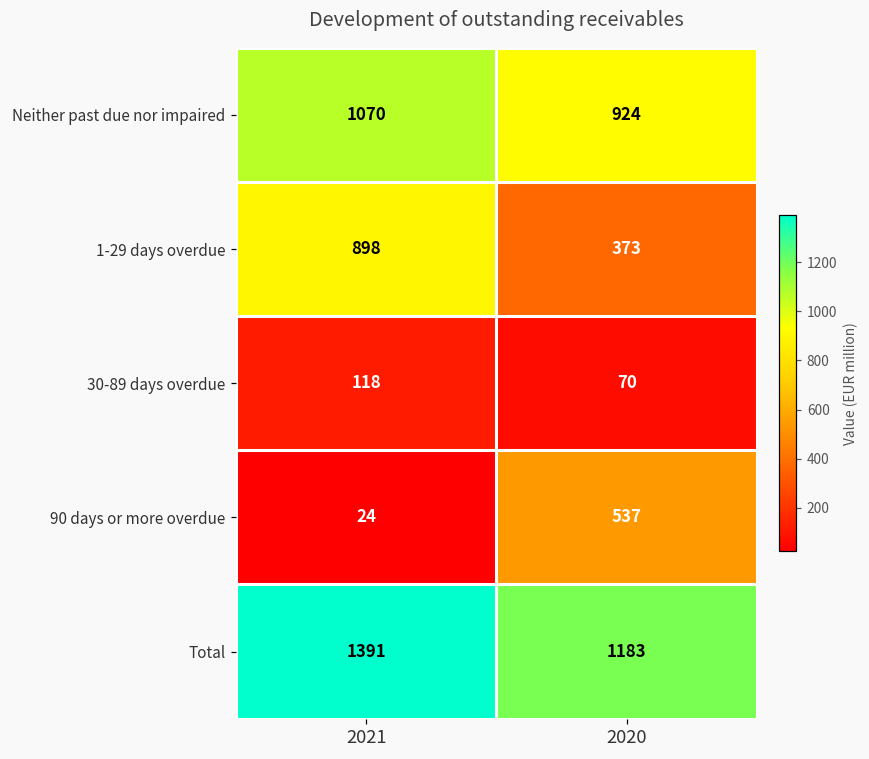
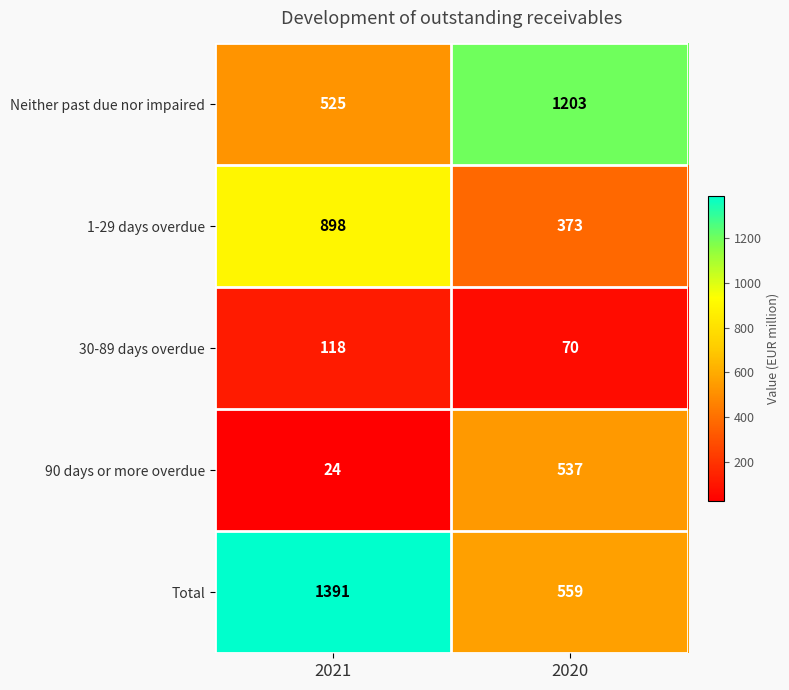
Neither past due nor impaired, 2021: 1070 -> 525
Neither past due nor impaired, 2020: 924 -> 1203
Total, 2020: 1183 -> 559
